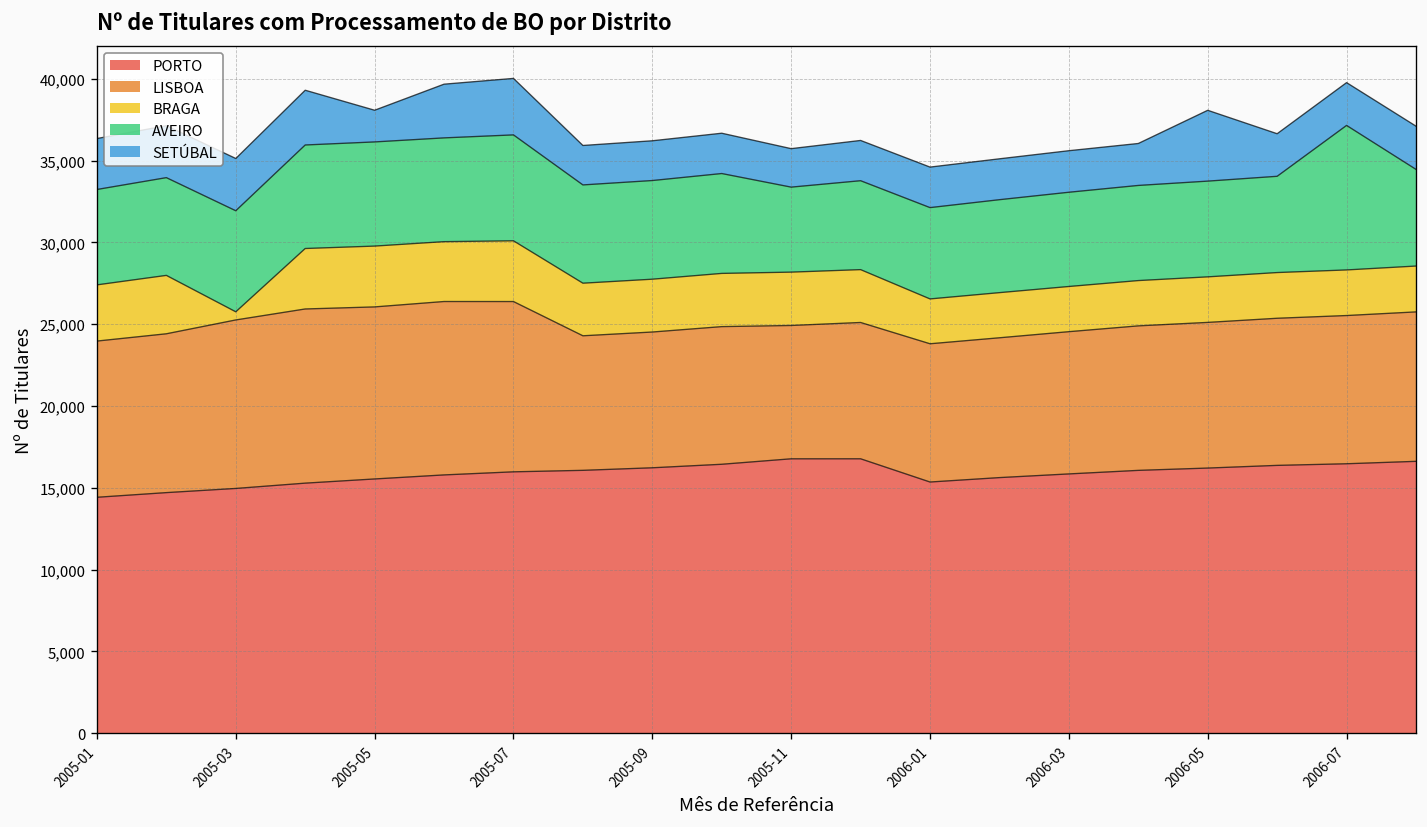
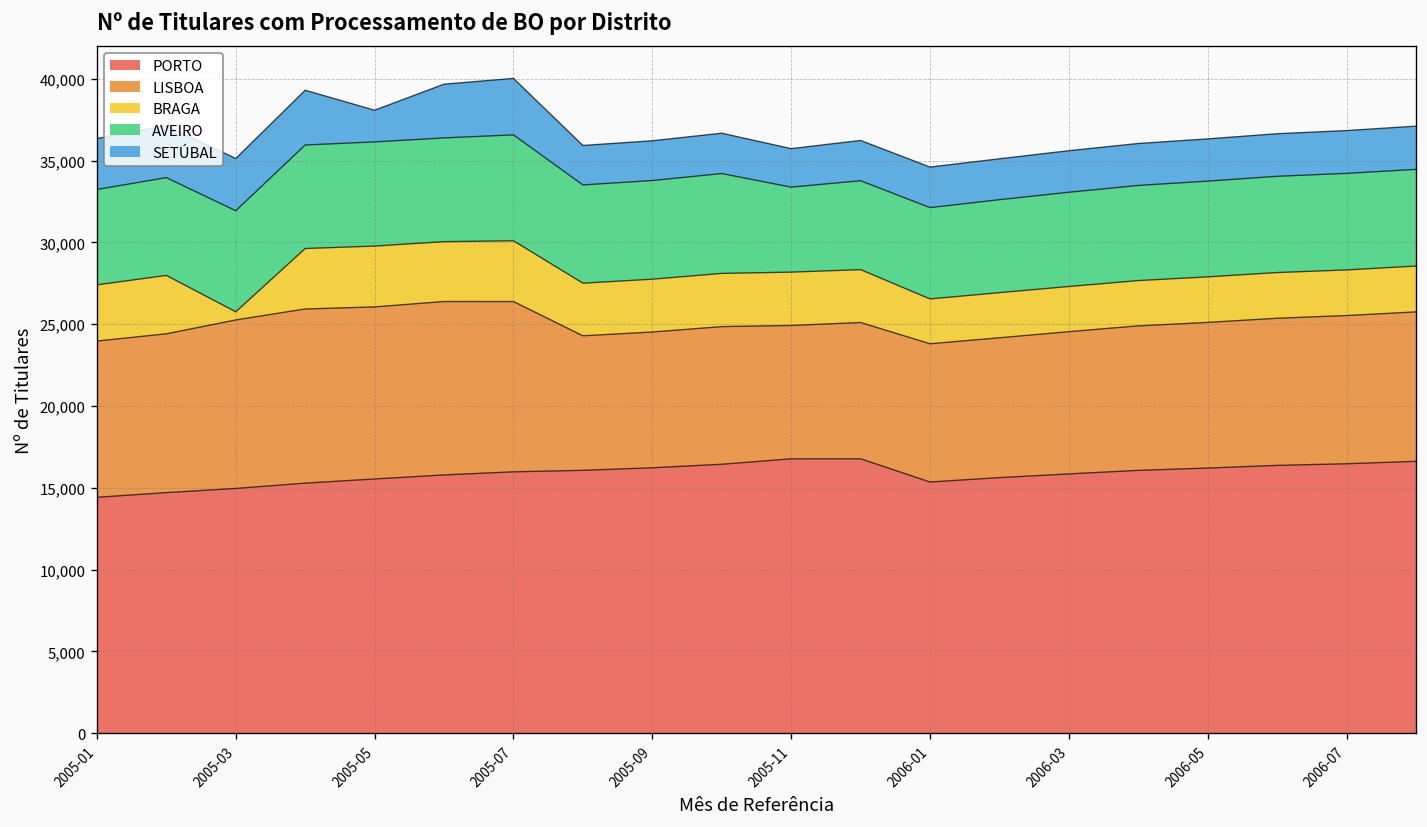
SETÚBAL, 2006-05: 4,300 -> 2,600
AVEIRO, 2006-07: 8,800 -> 5,900
